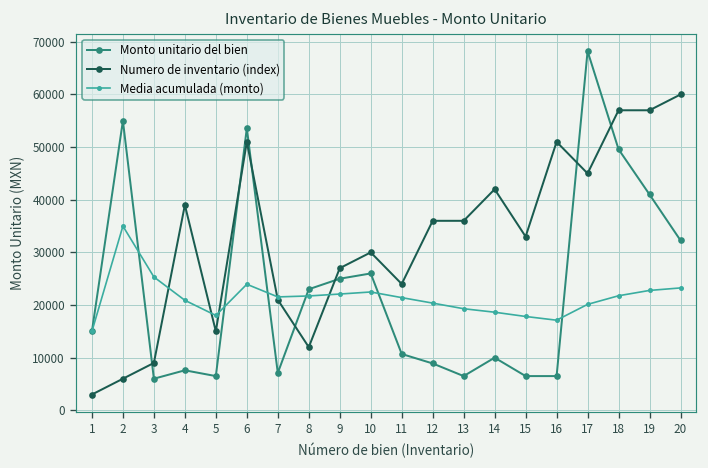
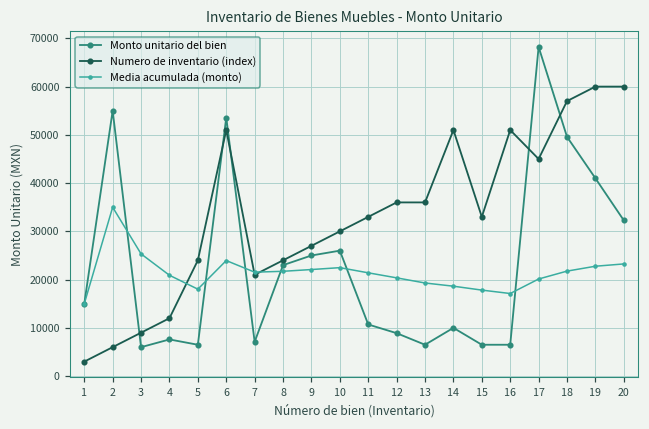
Numero de inventario (index), 4: 39000 -> 12000
Numero de inventario (index), 5: 15000 -> 24000
Numero de inventario (index), 8: 12000 -> 24000
Numero de inventario (index), 11: 24000 -> 33000
Numero de inventario (index), 14: 42000 -> 51000
Numero de inventario (index), 19: 57000 -> 60000
